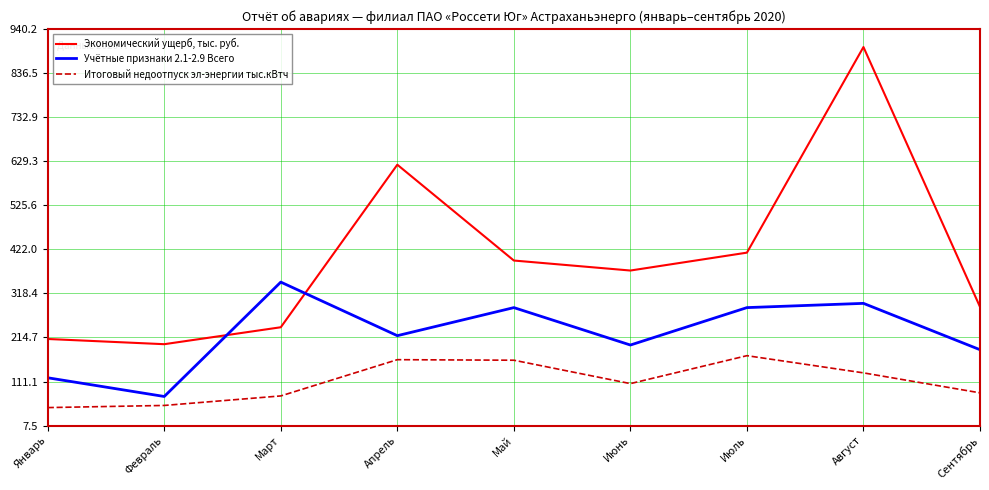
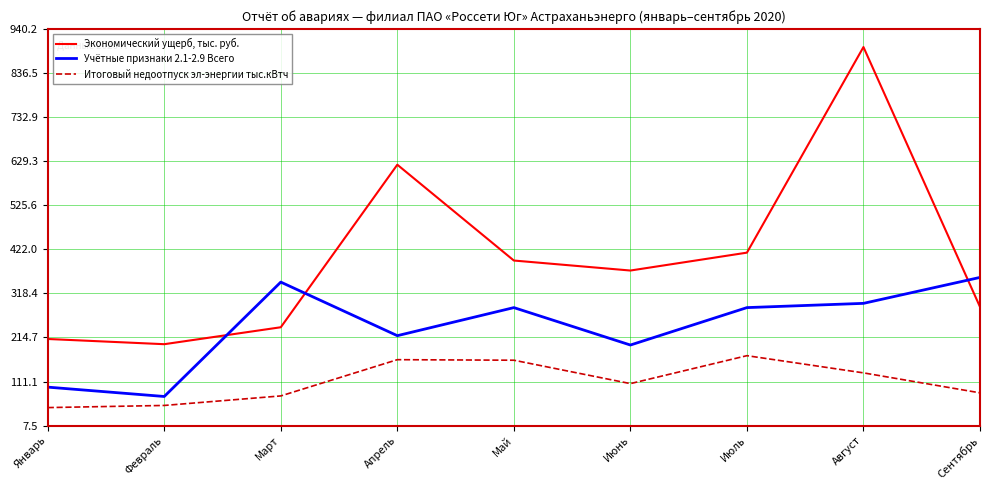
Учётные признаки 2.1-2.9 Всего, Январь: 120 -> 100
Учётные признаки 2.1-2.9 Всего, Сентябрь: 190 -> 360
